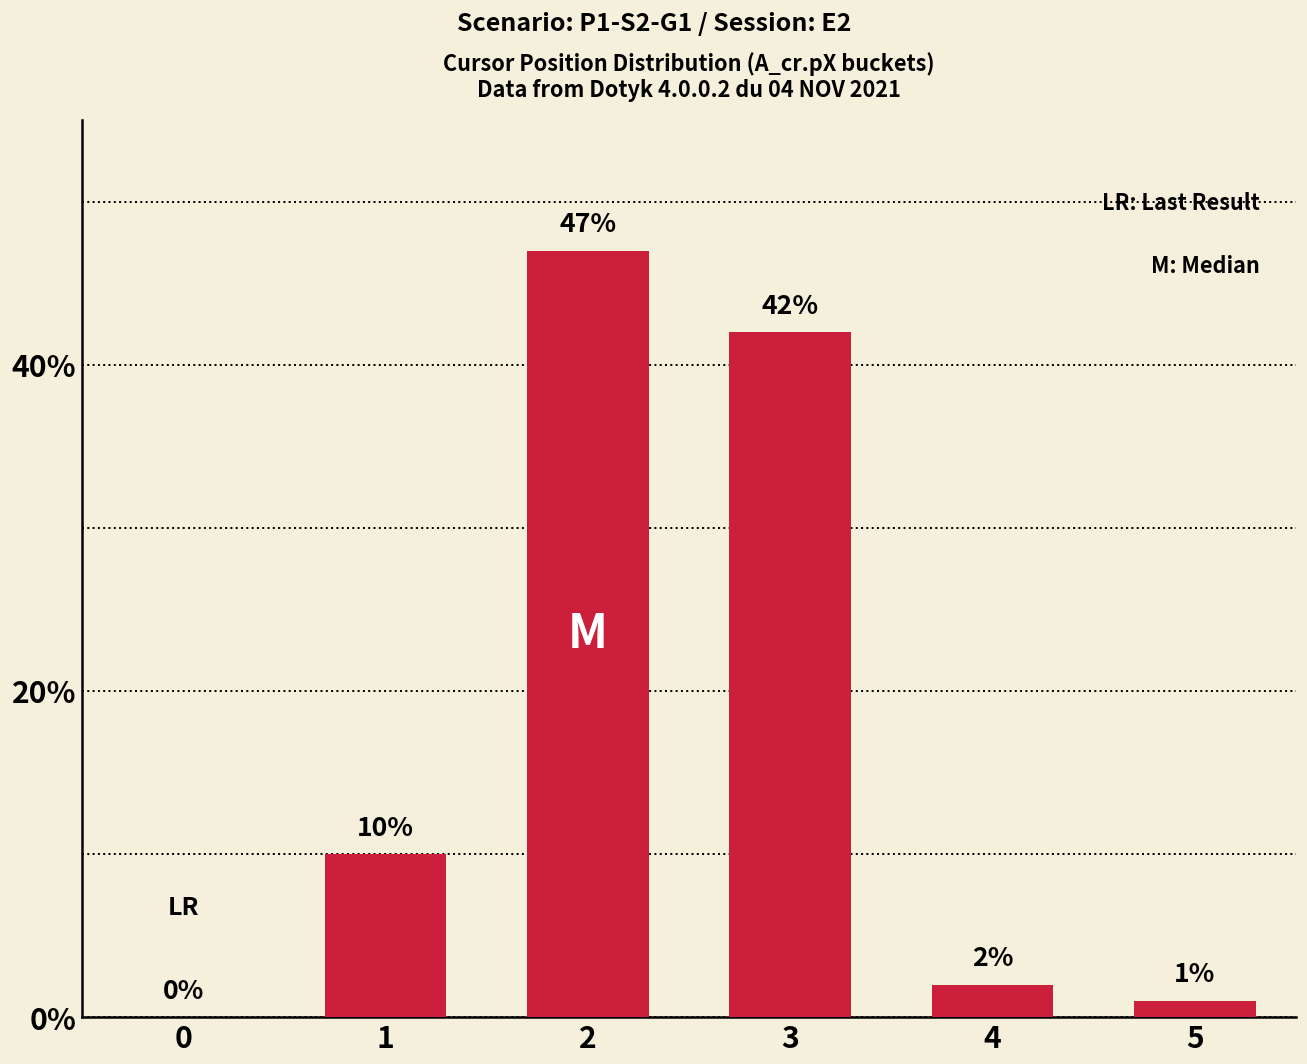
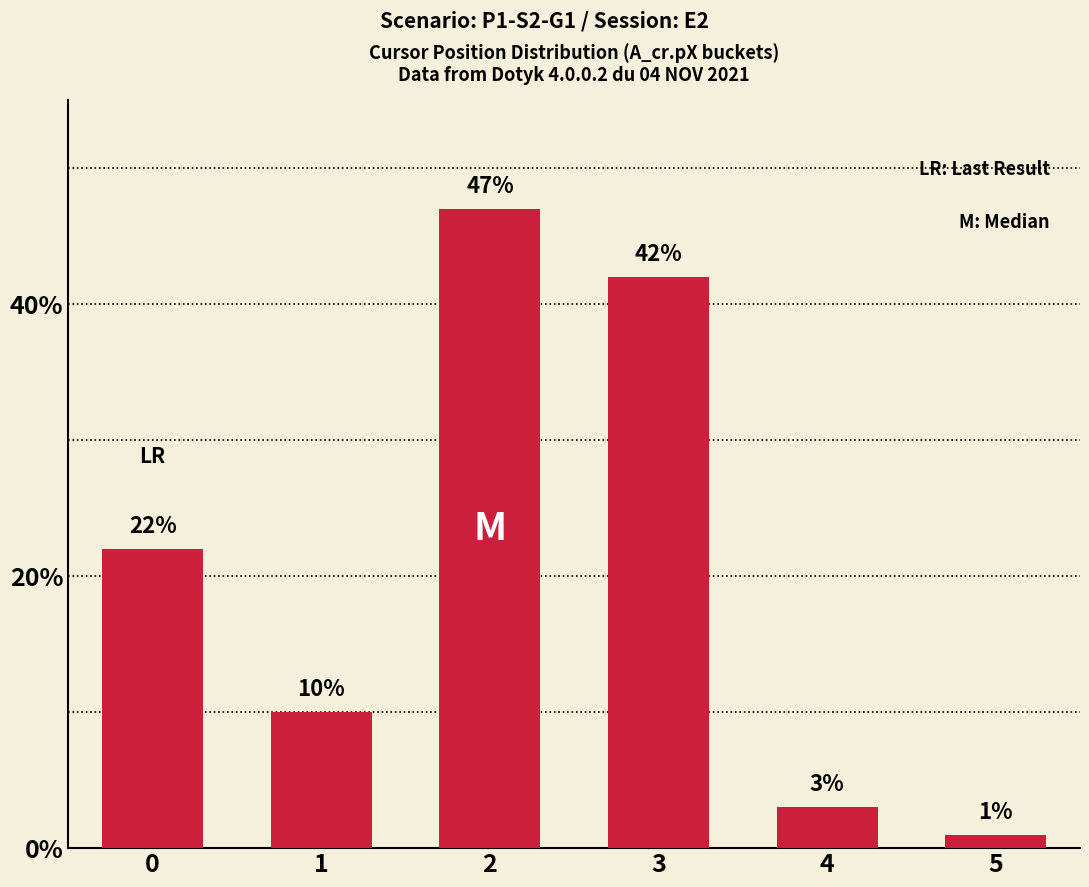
0: 0% -> 22%
4: 2% -> 3%
